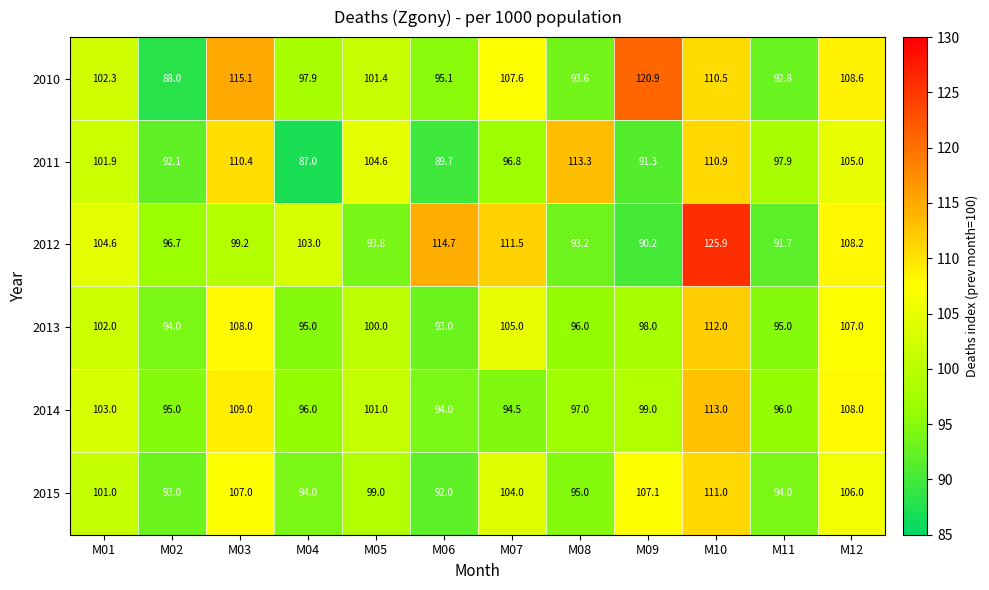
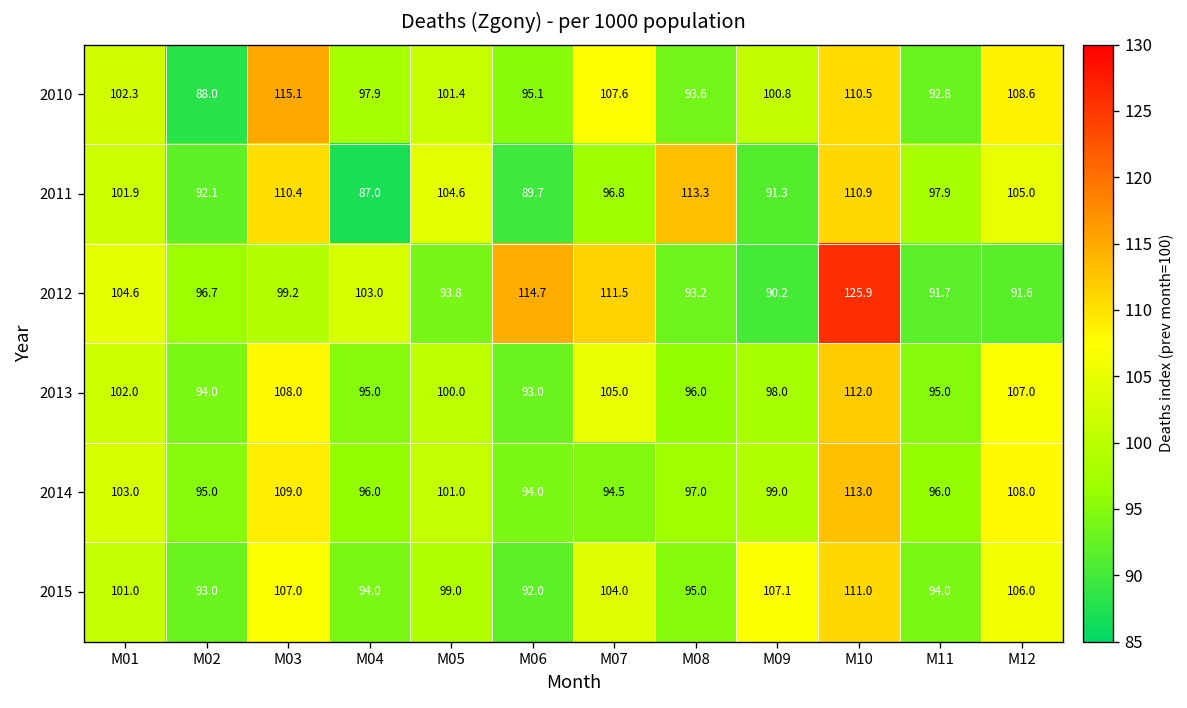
2010, M09: 120.9 -> 100.8
2012, M12: 108.2 -> 91.6
